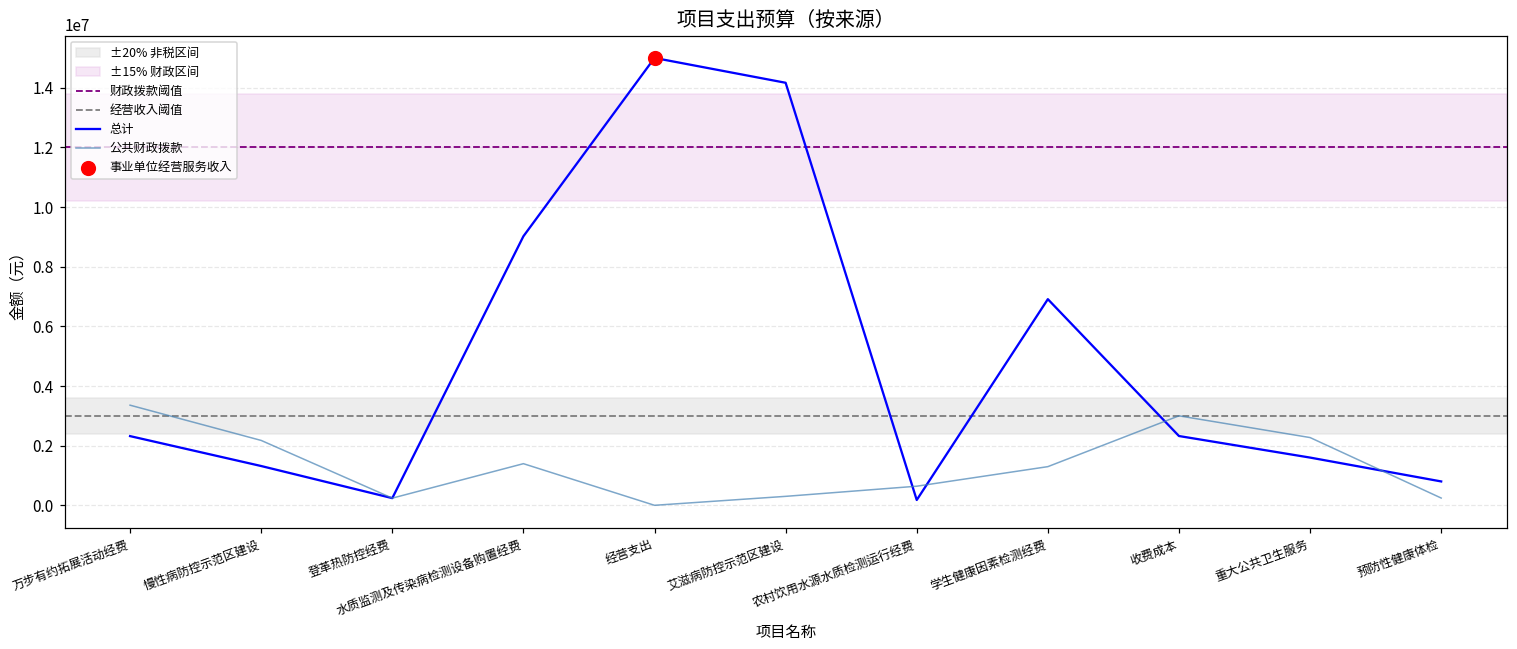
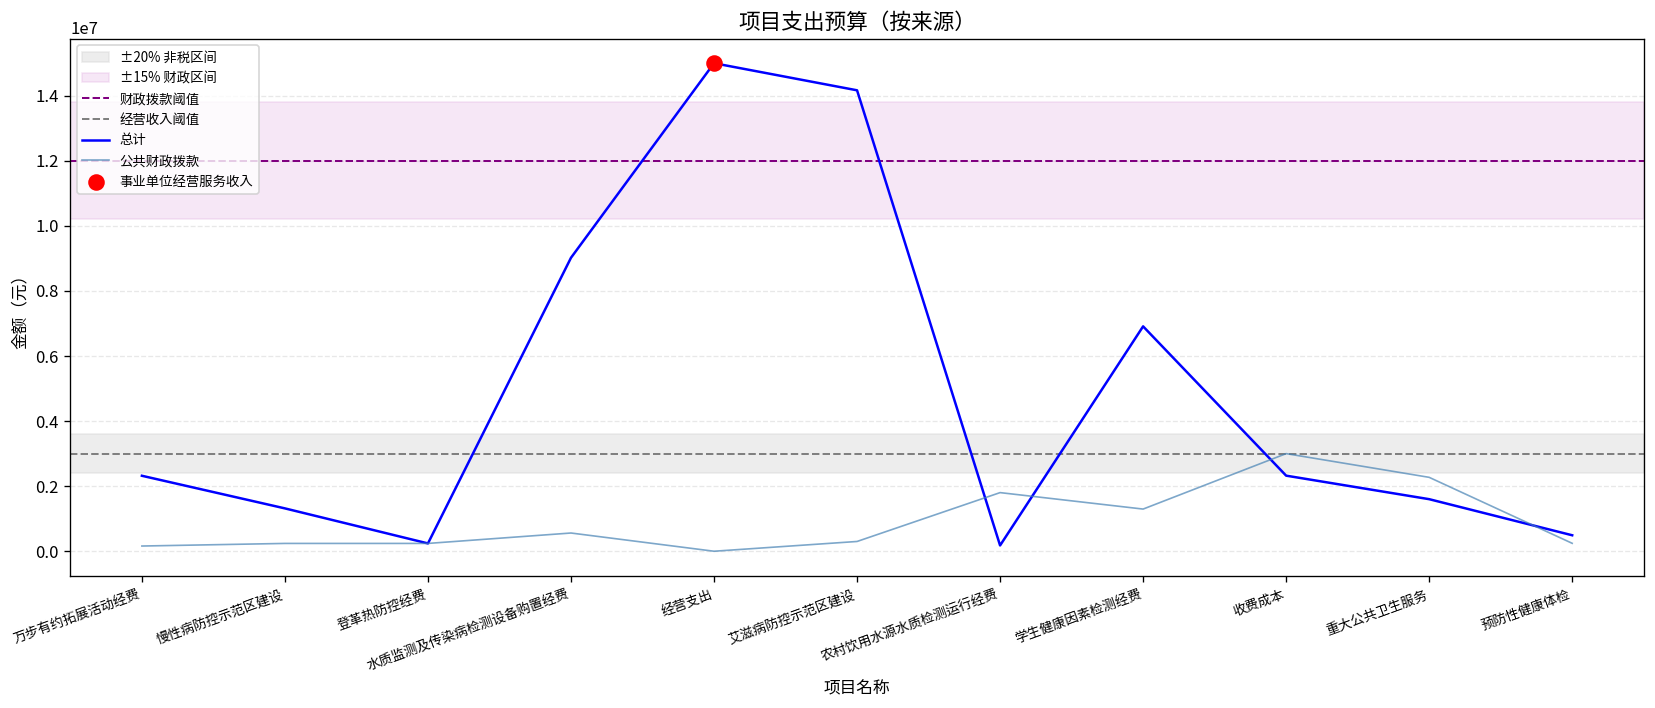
公共财政拨款, 万步有约拓展活动经费: 3400000 -> 200000
公共财政拨款, 慢性病防控示范区建设: 2200000 -> 200000
公共财政拨款, 水质监测及传染病检测设备购置经费: 1400000 -> 600000
公共财政拨款, 农村饮用水源水质检测运行经费: 600000 -> 1800000
总计, 预防性健康体检: 800000 -> 500000
